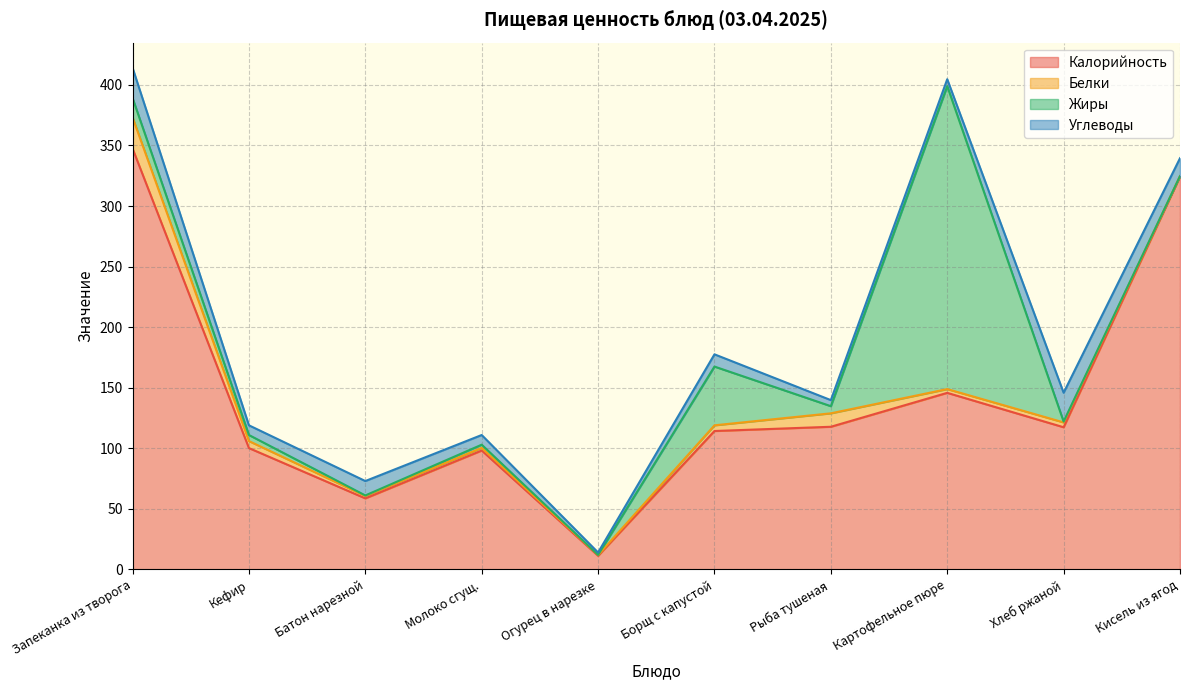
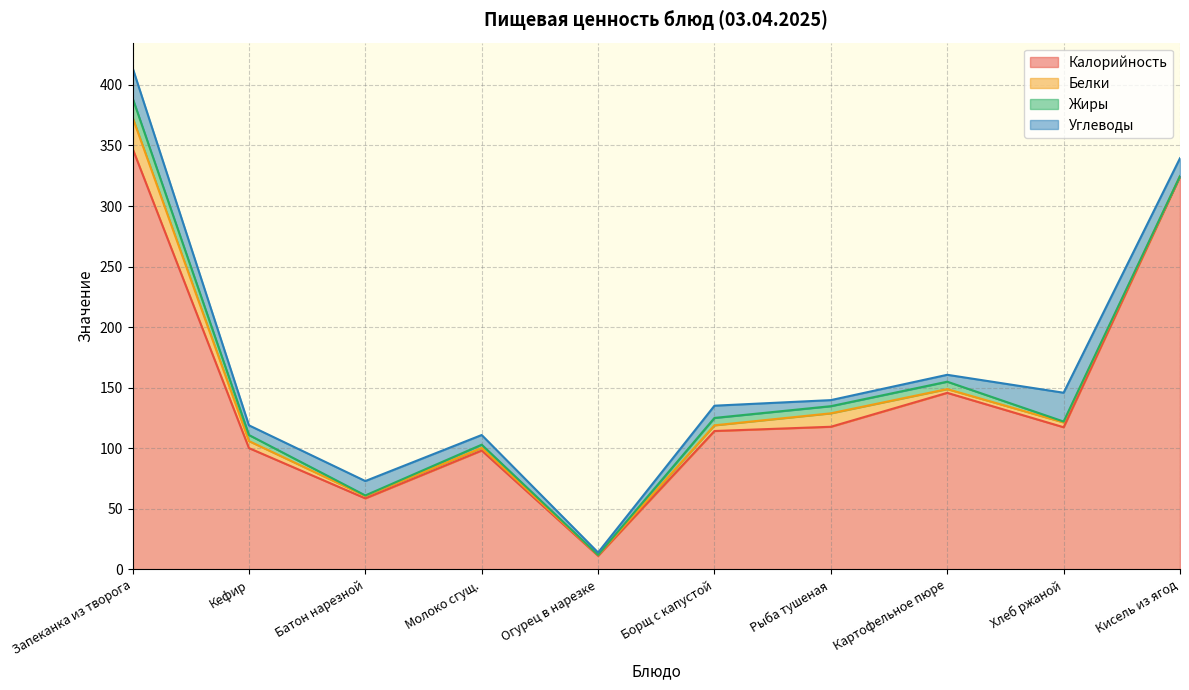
Жиры, Борщ с капустой: 49 -> 6
Жиры, Картофельное пюре: 250 -> 6
